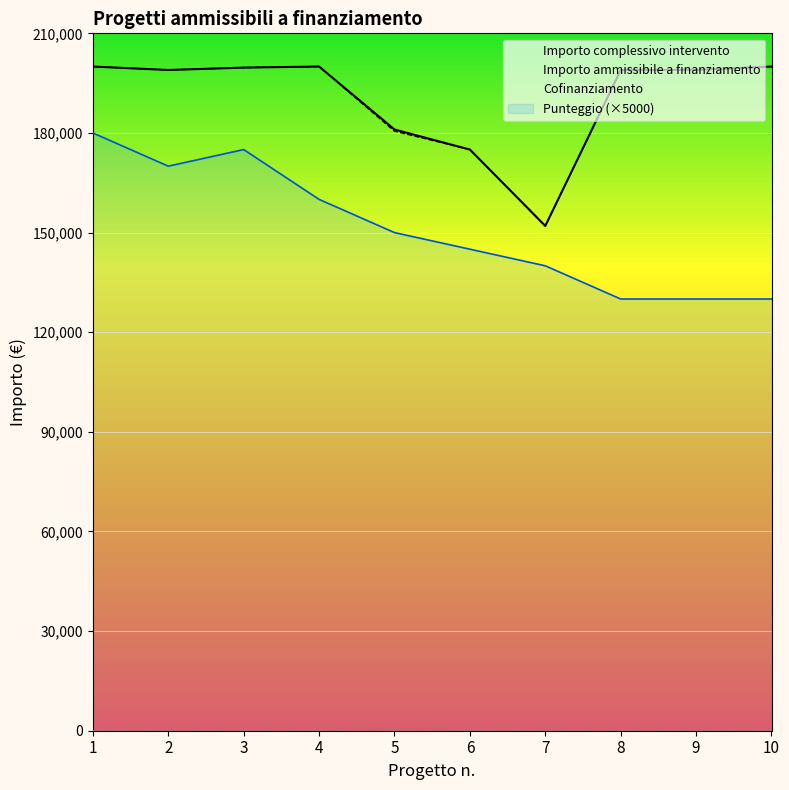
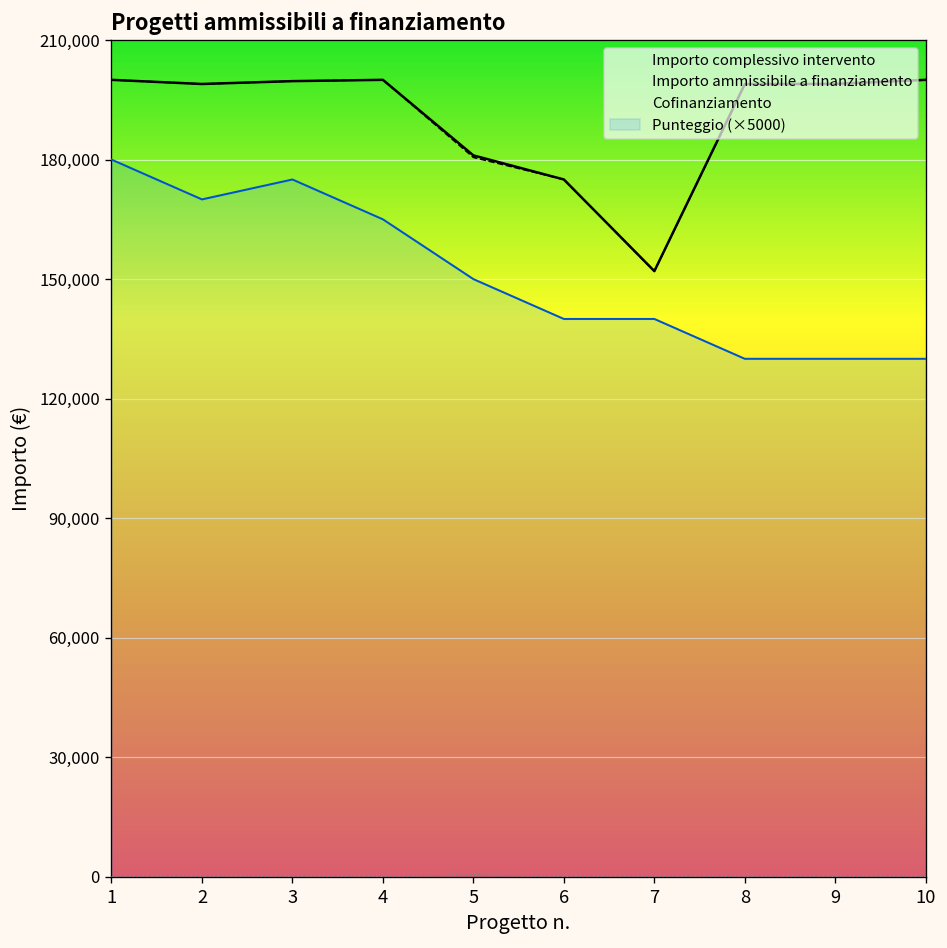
Punteggio (×5000), 4: 160,000 -> 165,000
Punteggio (×5000), 6: 145,000 -> 140,000
